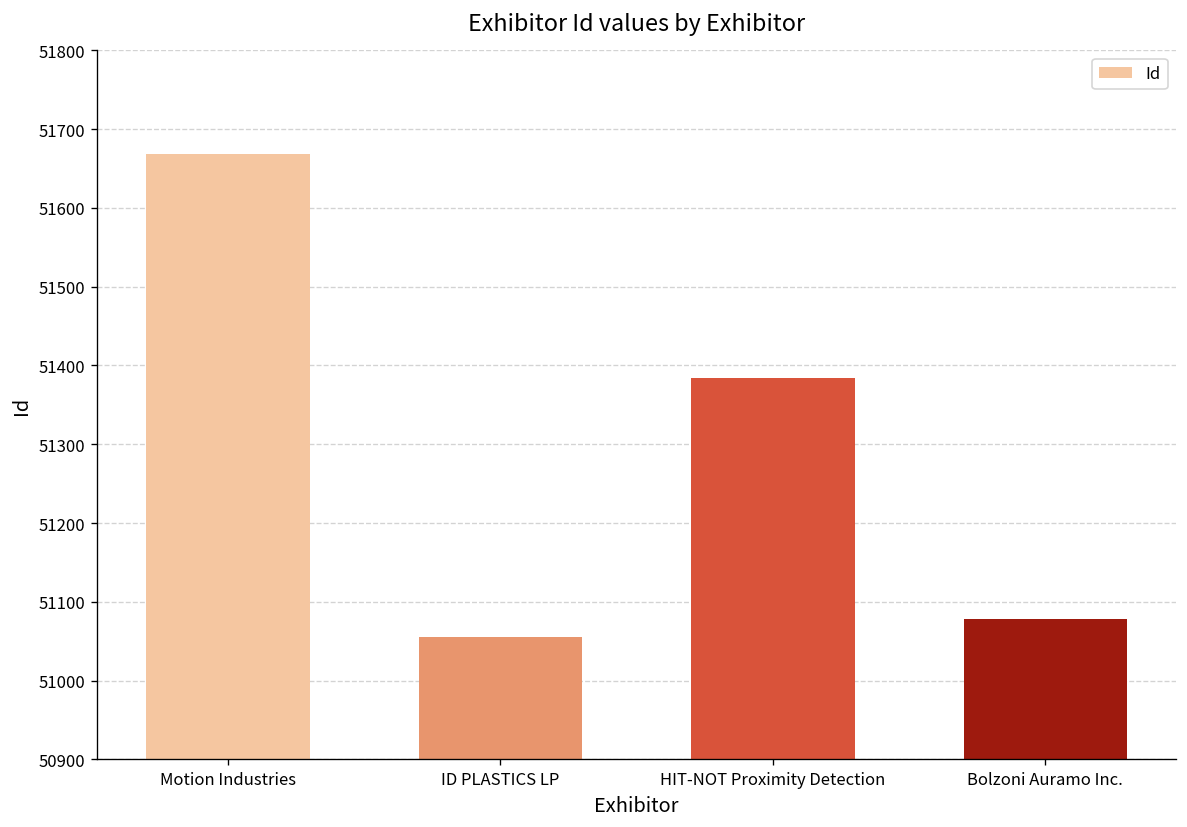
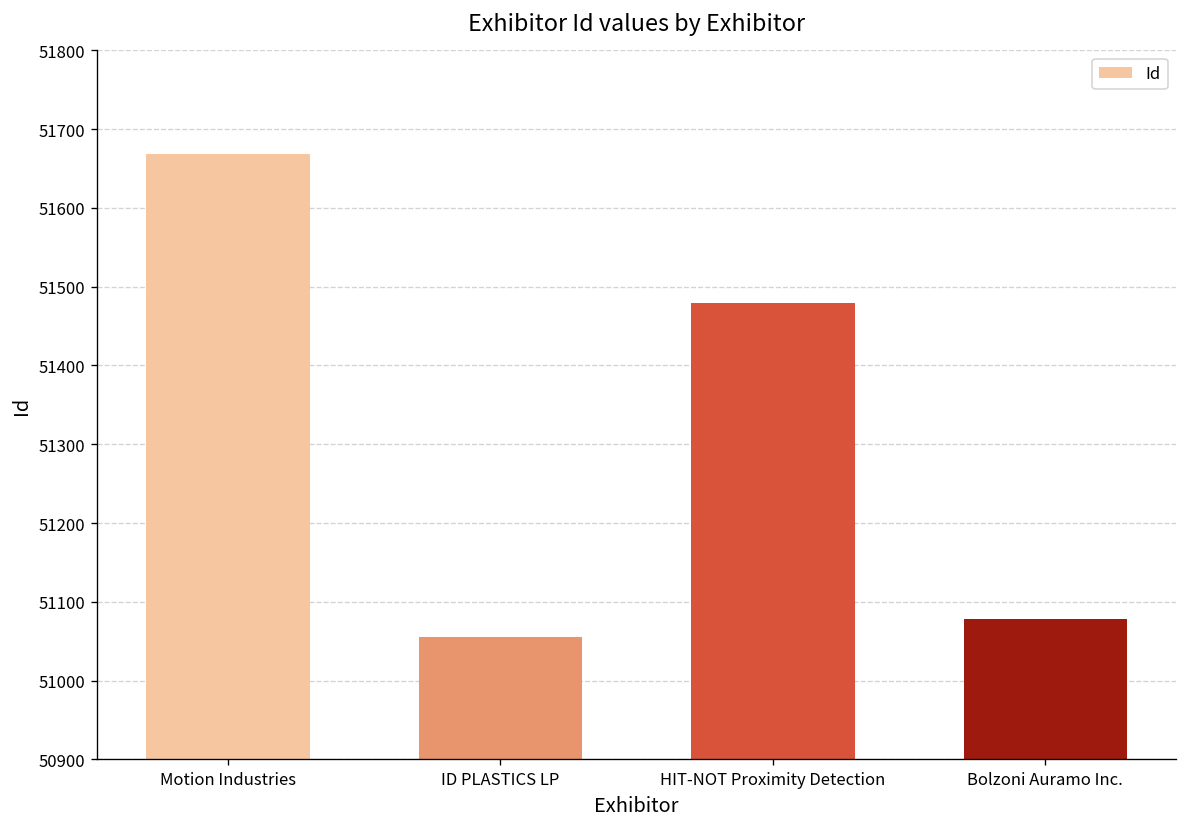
HIT-NOT Proximity Detection: 51380 -> 51480
